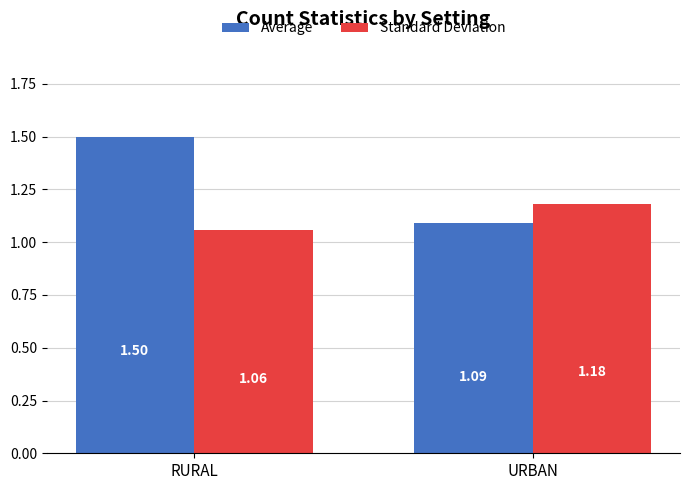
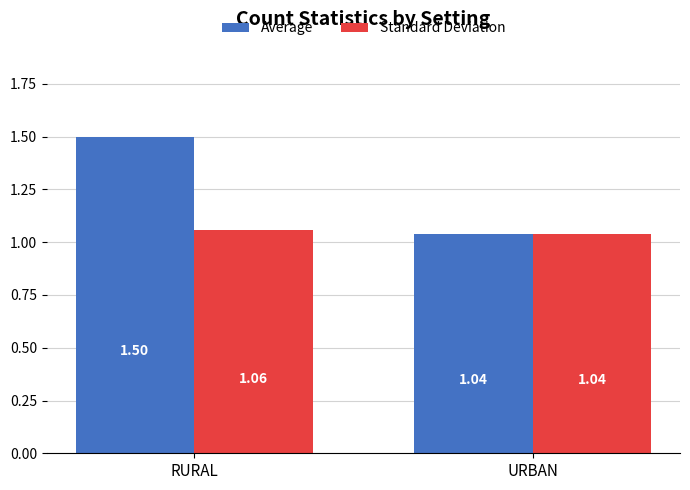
Average, URBAN: 1.09 -> 1.04
Standard Deviation, URBAN: 1.18 -> 1.04
